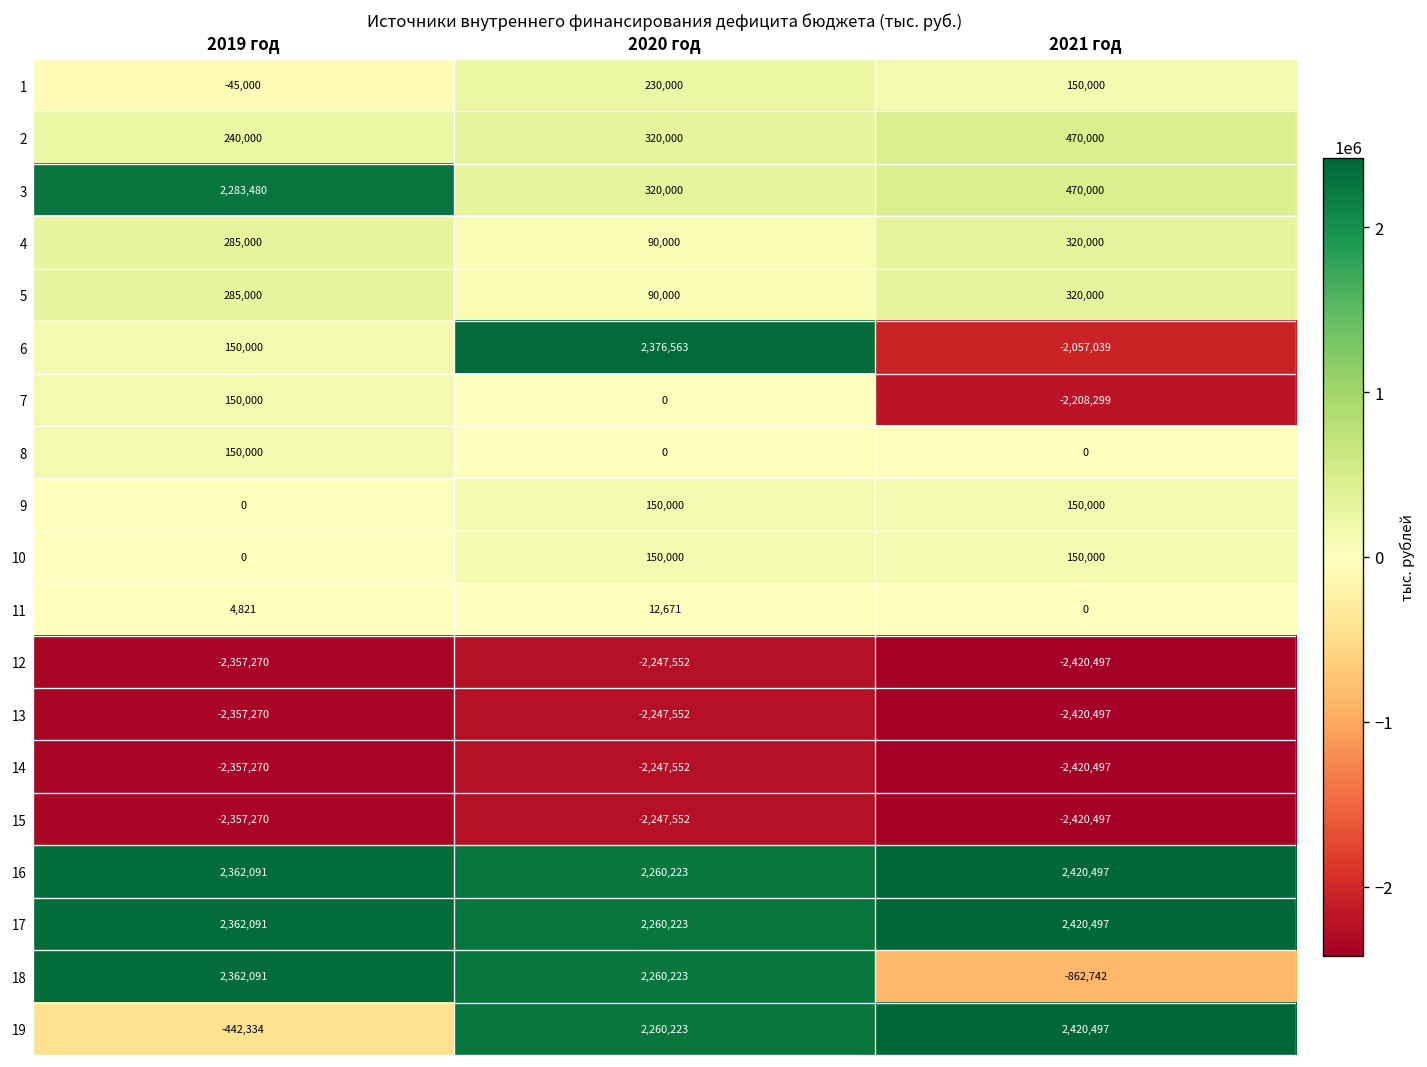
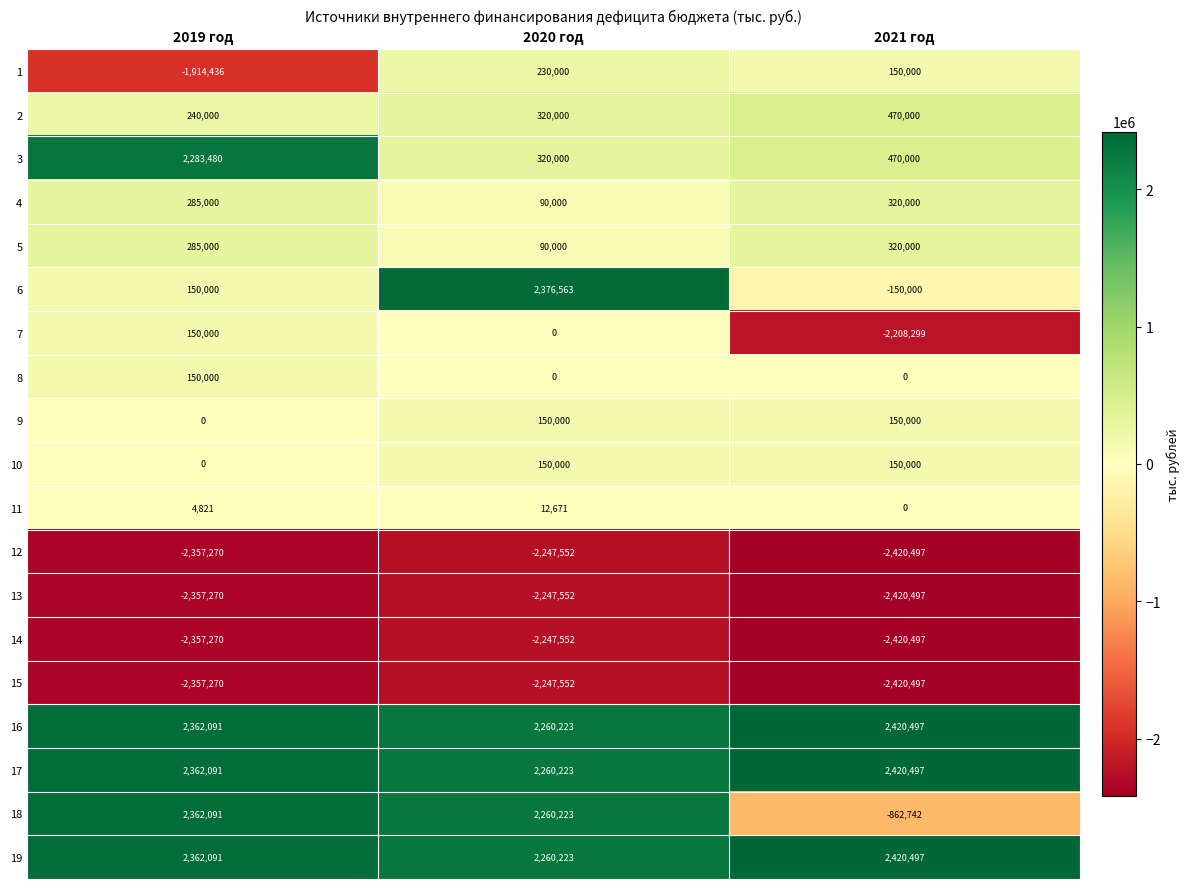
1, 2019 год: -45,000 -> -1,914,436
6, 2021 год: -2,057,039 -> -150,000
19, 2019 год: -442,334 -> 2,362,091
